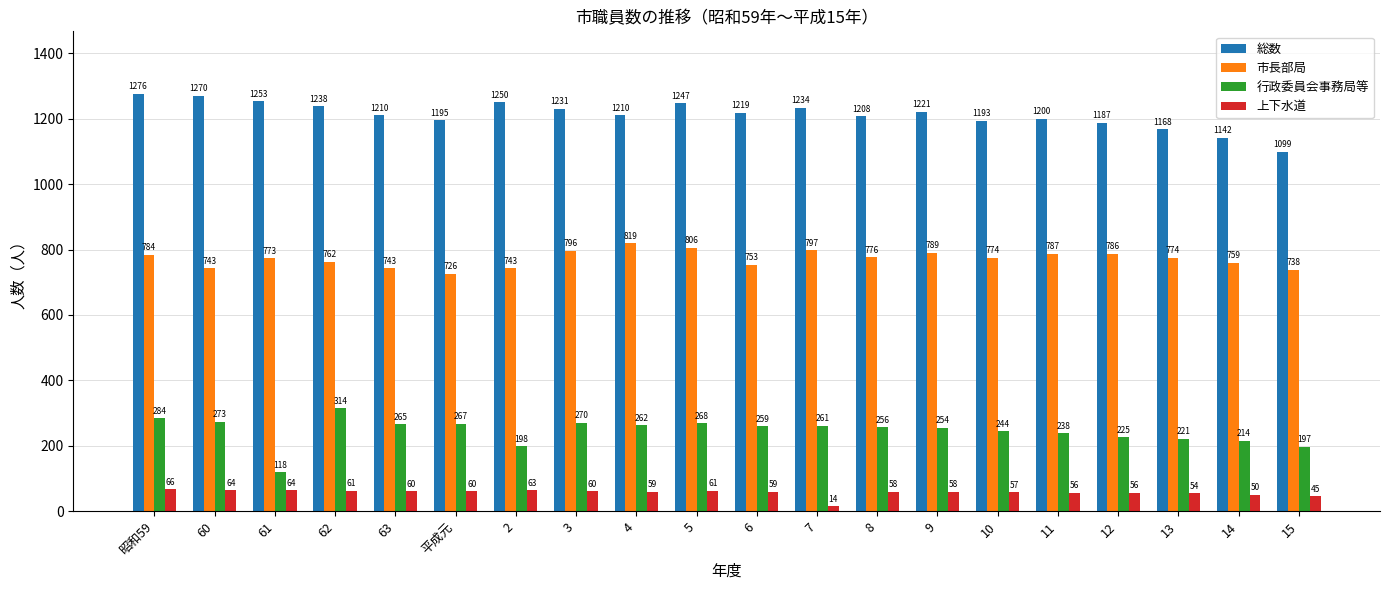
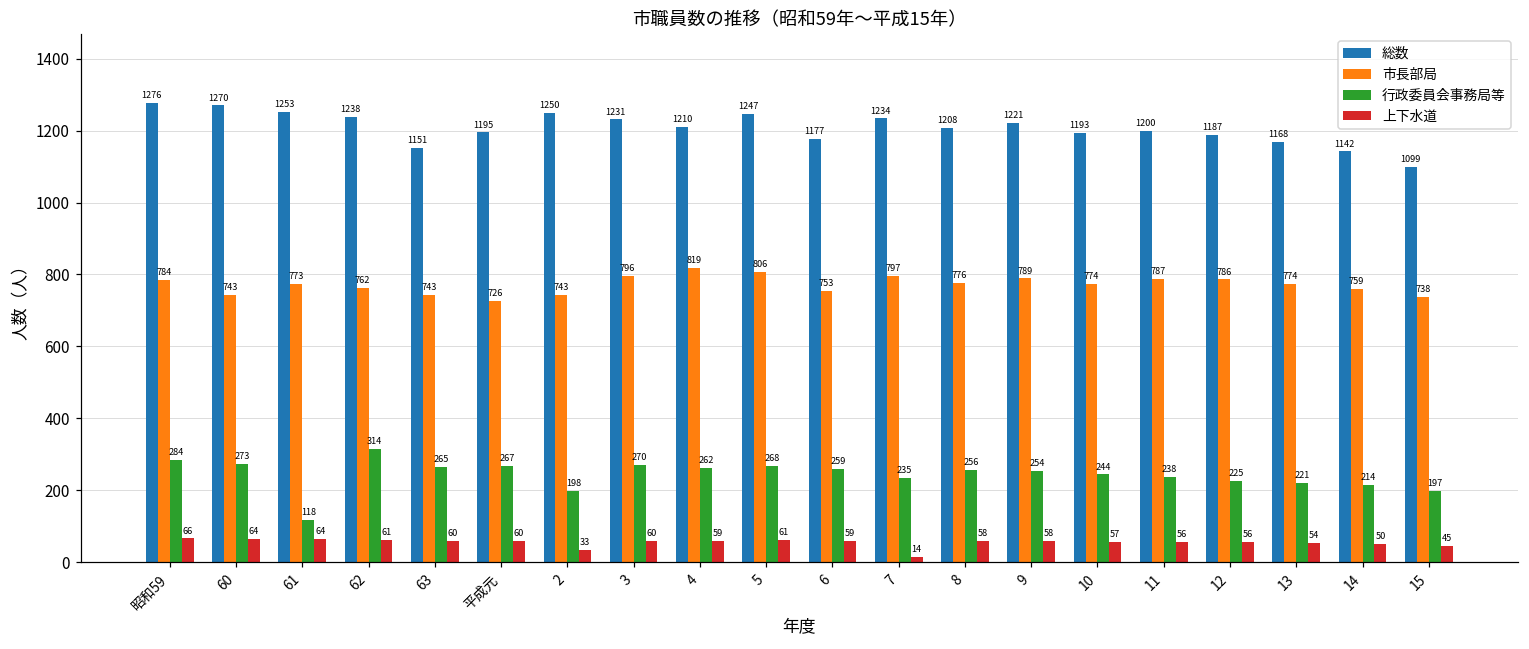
総数, 63: 1210 -> 1151
上下水道, 2: 63 -> 33
総数, 6: 1219 -> 1177
行政委員会事務局等, 7: 261 -> 235
